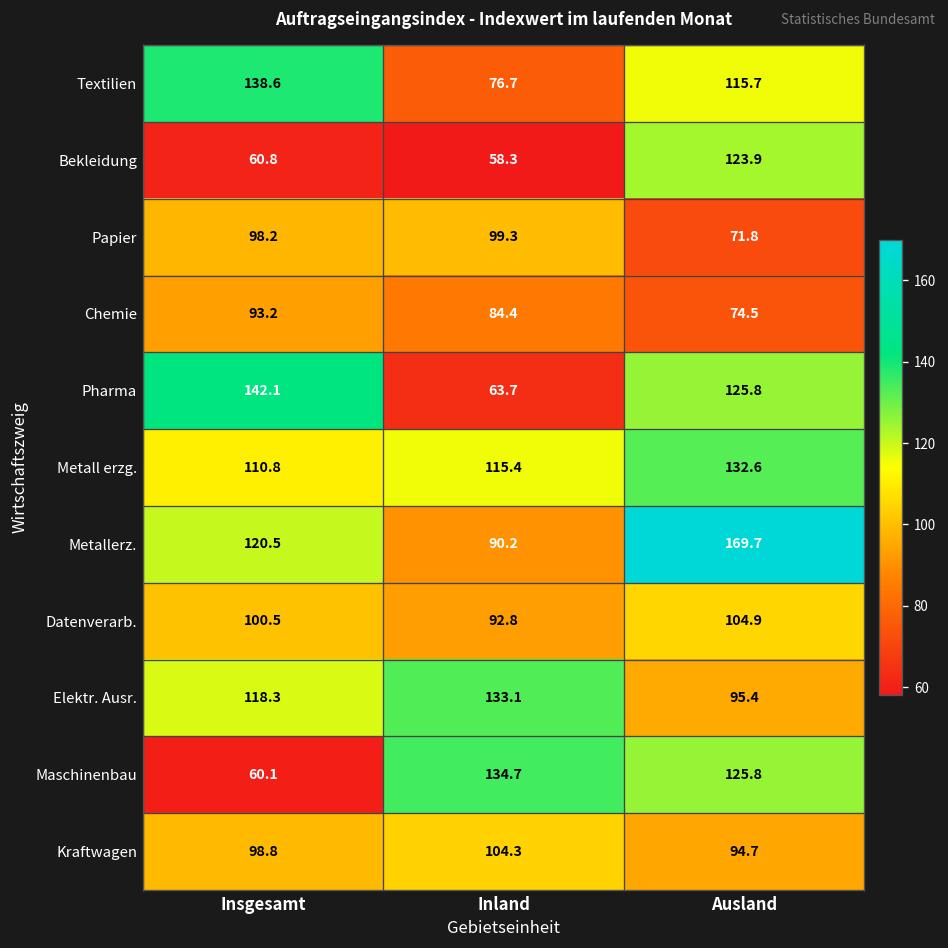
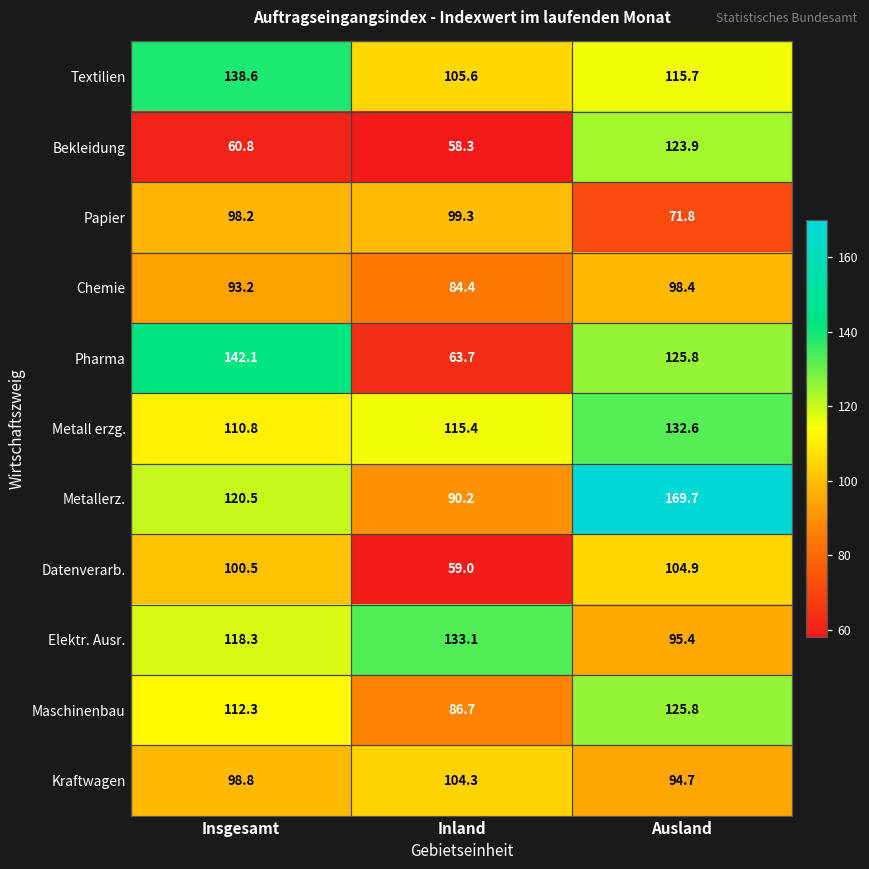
Textilien, Inland: 76.7 -> 105.6
Chemie, Ausland: 74.5 -> 98.4
Datenverarb., Inland: 92.8 -> 59.0
Maschinenbau, Insgesamt: 60.1 -> 112.3
Maschinenbau, Inland: 134.7 -> 86.7
